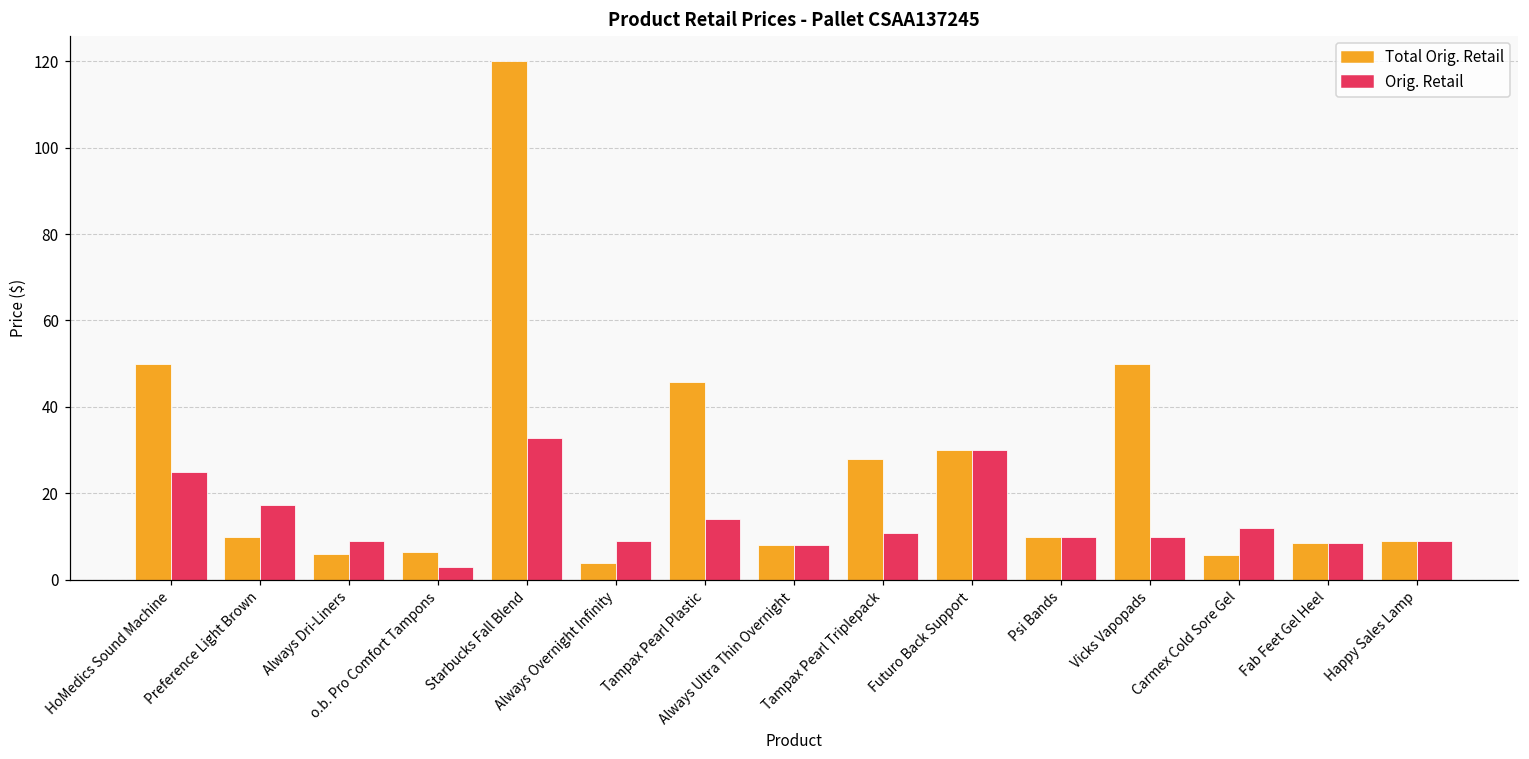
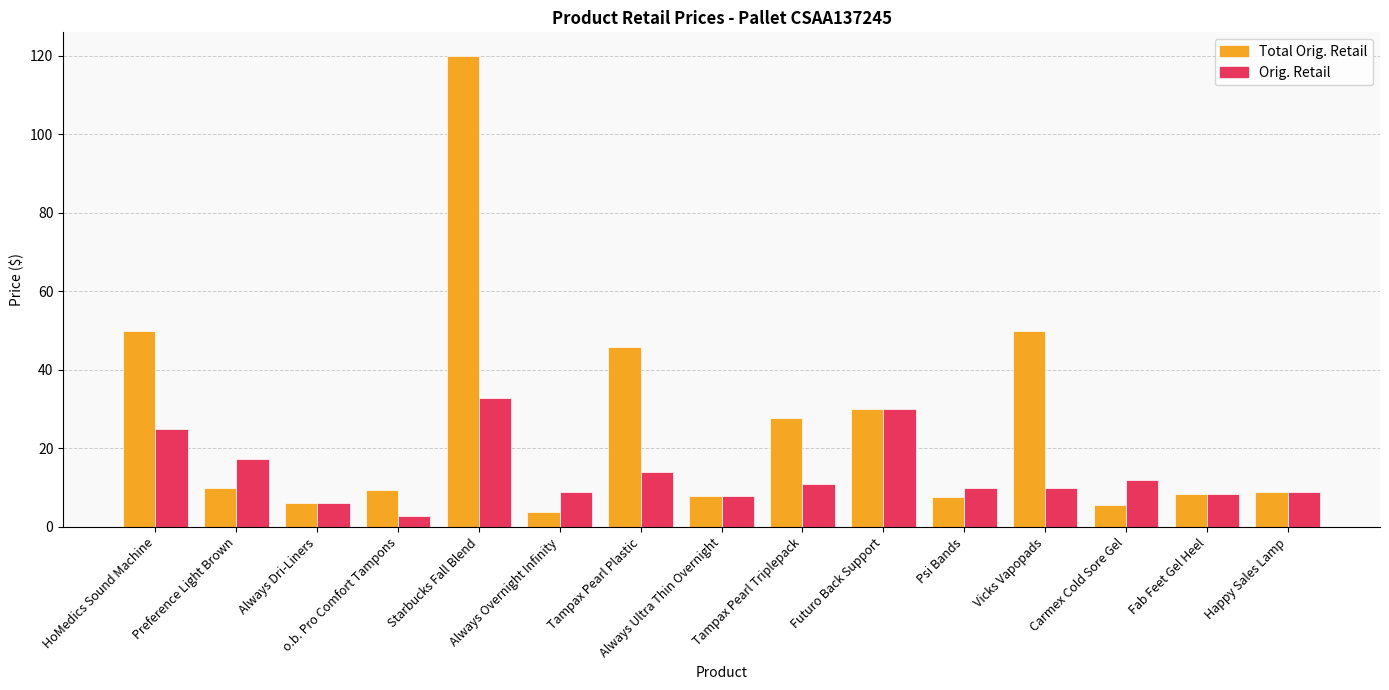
Orig. Retail, Always Dri-Liners: 9 -> 6
Total Orig. Retail, o.b. Pro Comfort Tampons: 6 -> 9
Total Orig. Retail, Psi Bands: 10 -> 8
